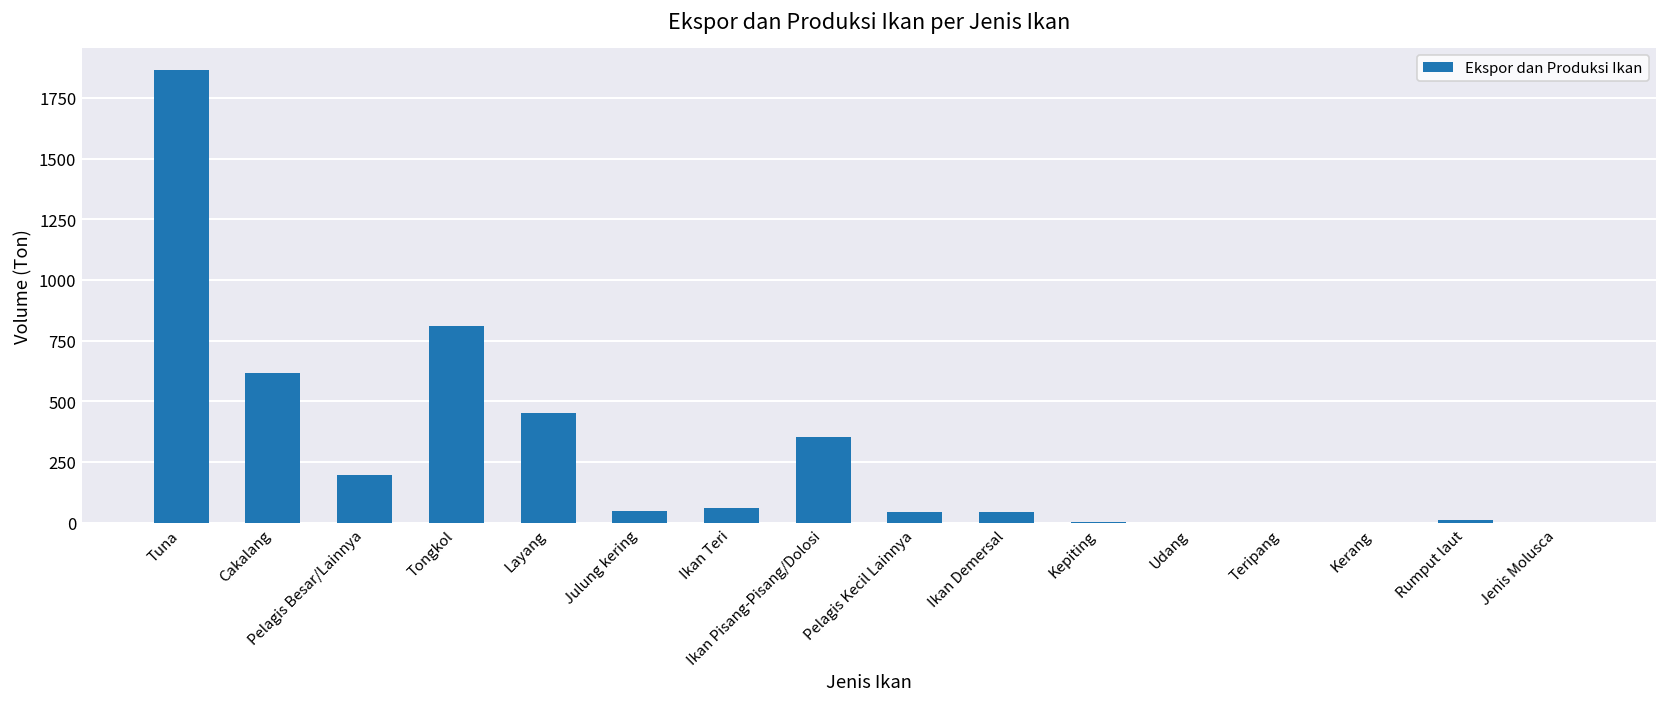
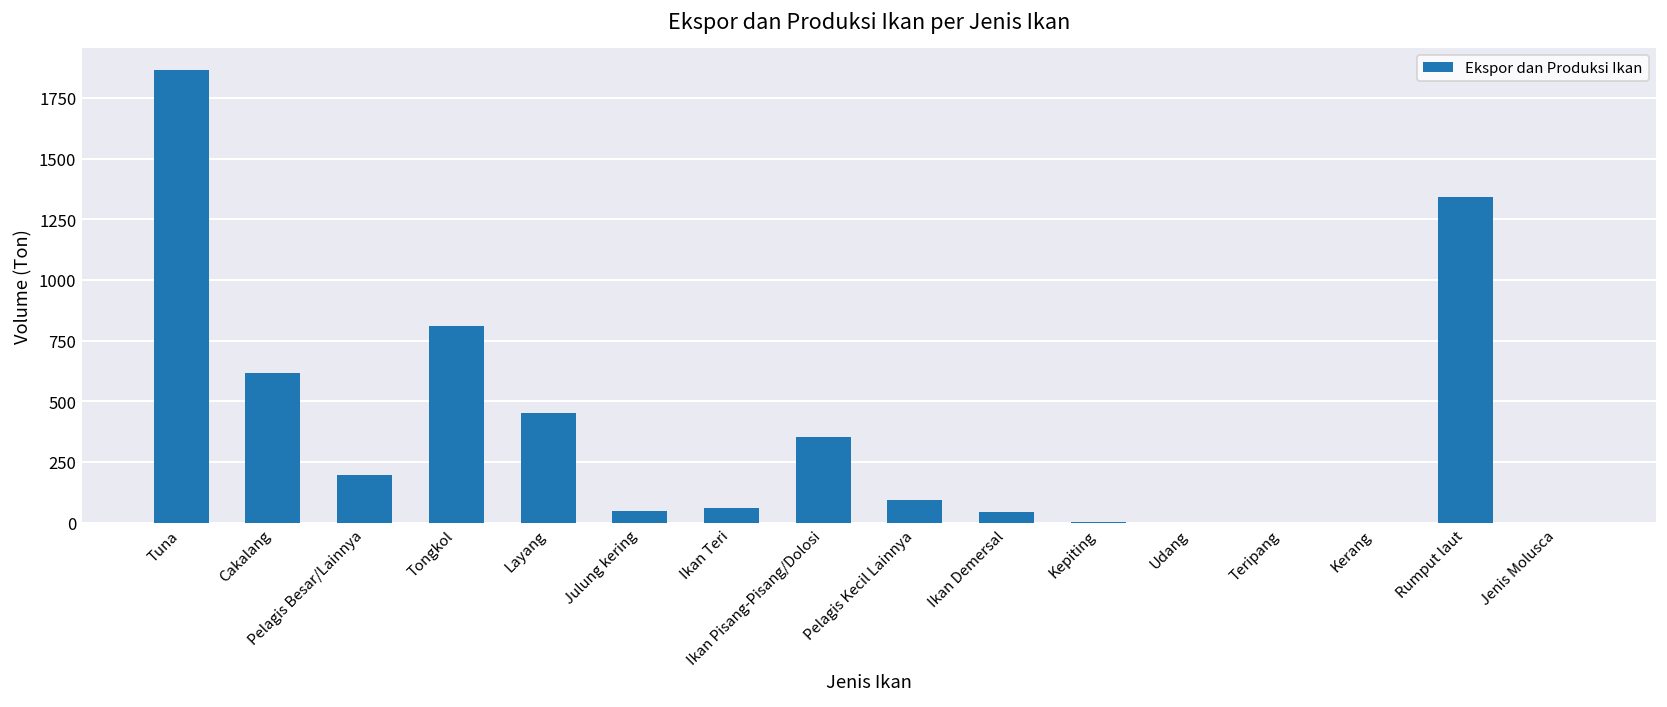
Pelagis Kecil Lainnya: 40 -> 90
Rumput laut: 10 -> 1340
